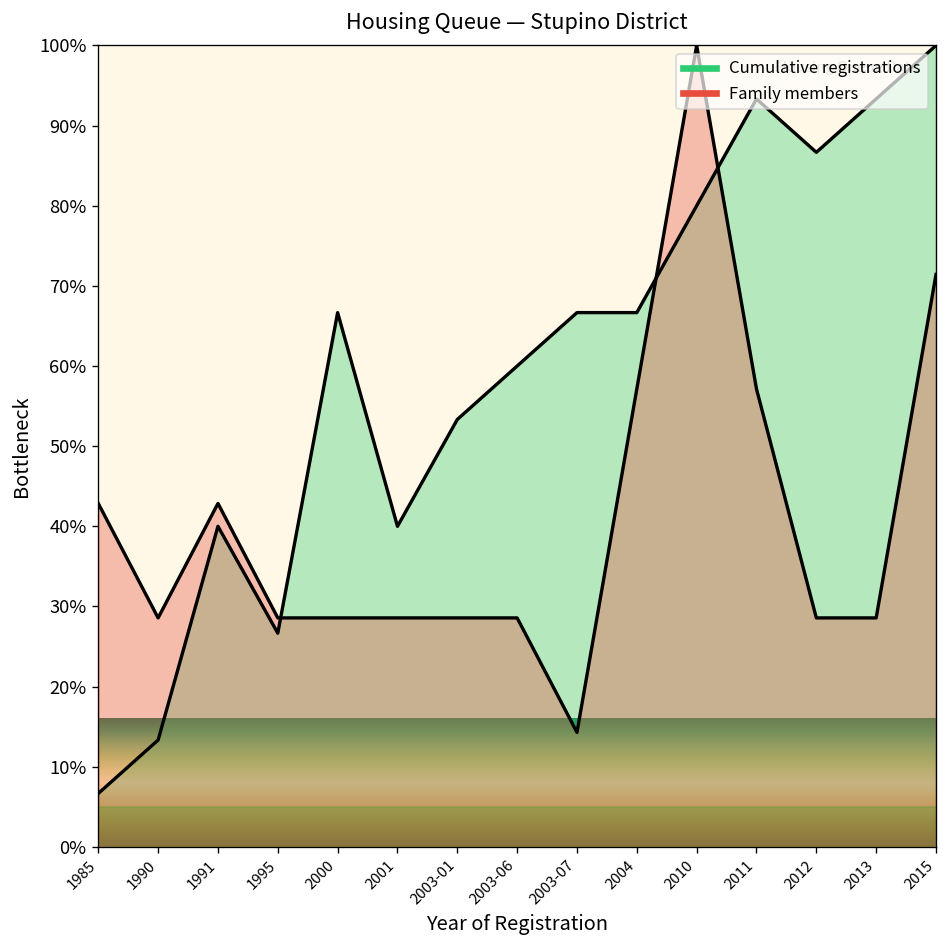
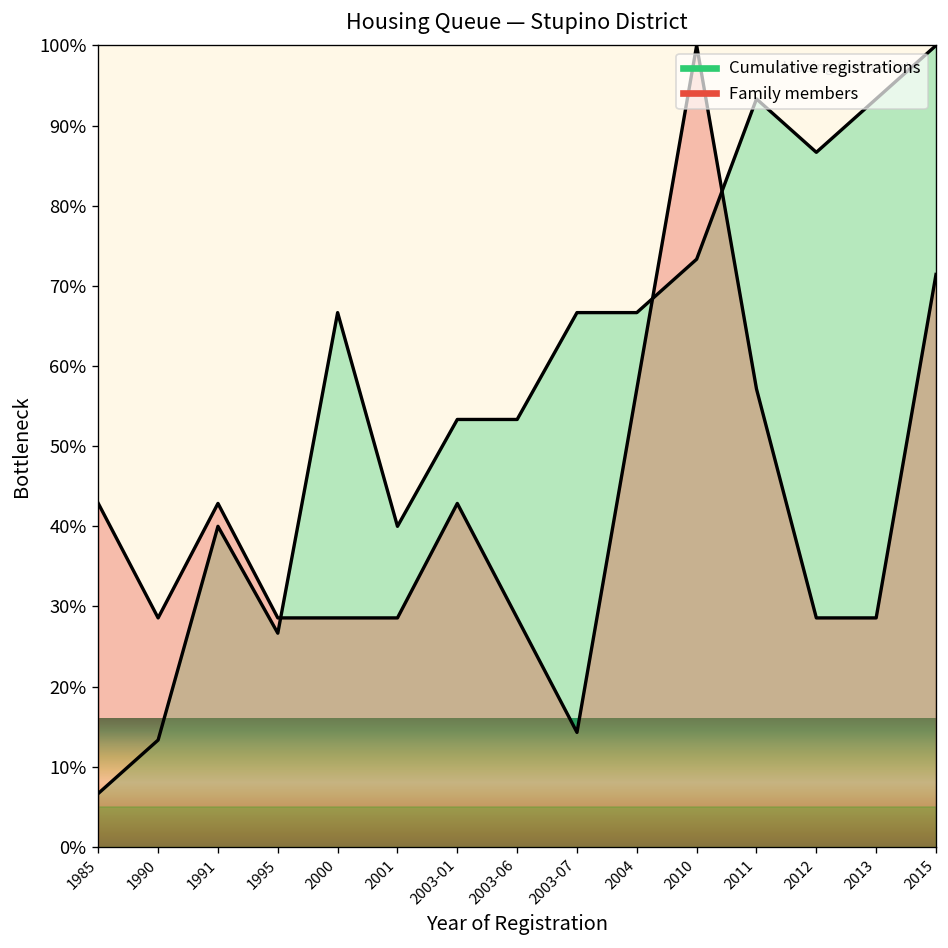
Family members, 2003-01: 29% -> 43%
Cumulative registrations, 2003-06: 60% -> 53%
Cumulative registrations, 2010: 80% -> 73%
